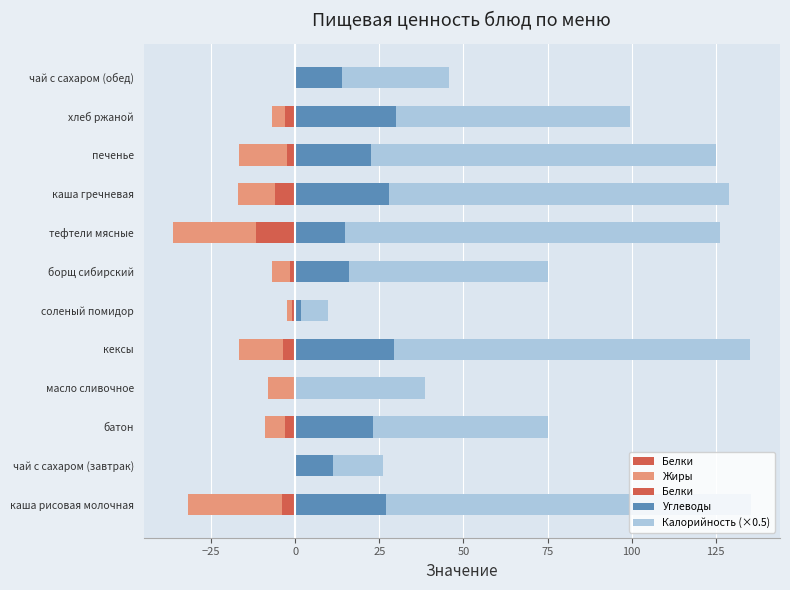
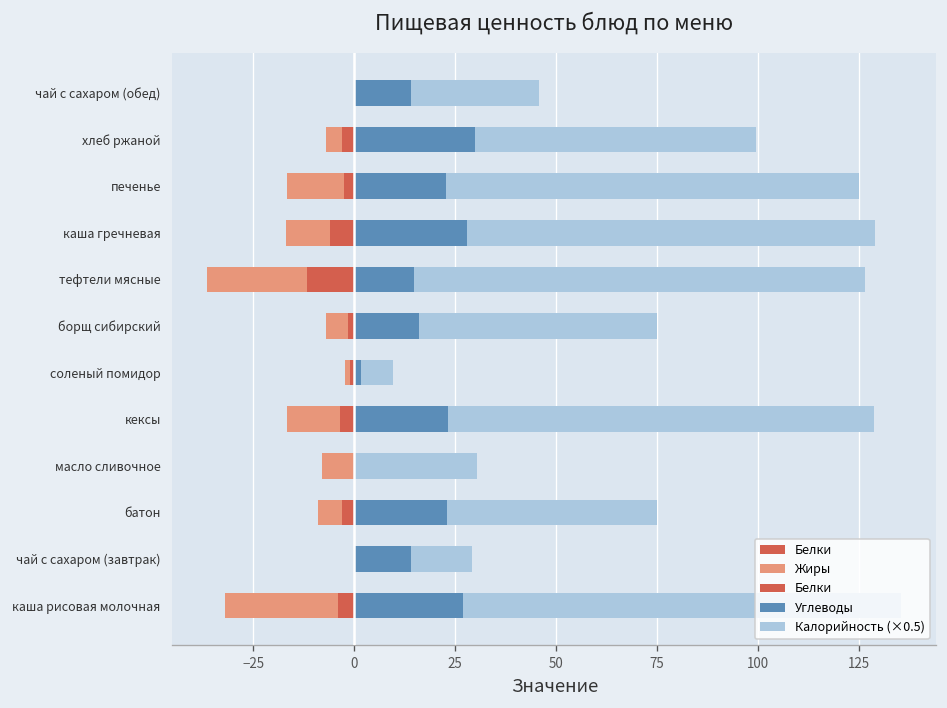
Углеводы, кексы: 29 -> 23
Калорийность (×0.5), масло сливочное: 39 -> 30
Углеводы, чай с сахаром (завтрак): 11 -> 14
